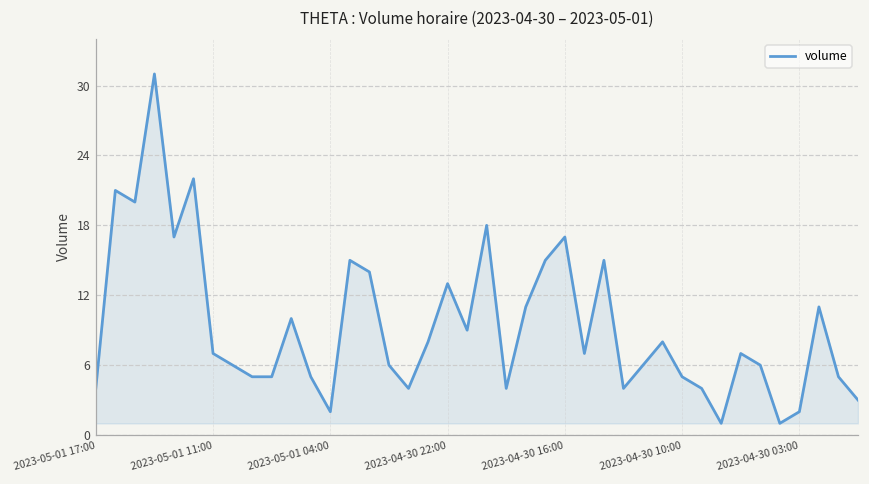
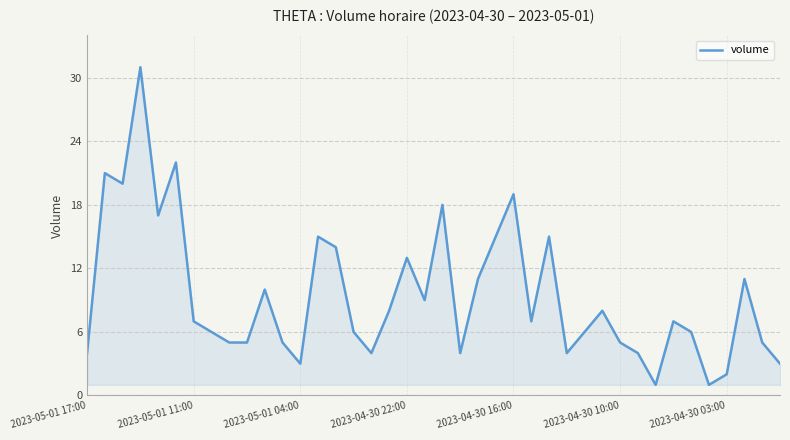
2023-05-01 04:00: 2 -> 3
2023-04-30 16:00: 17 -> 19
